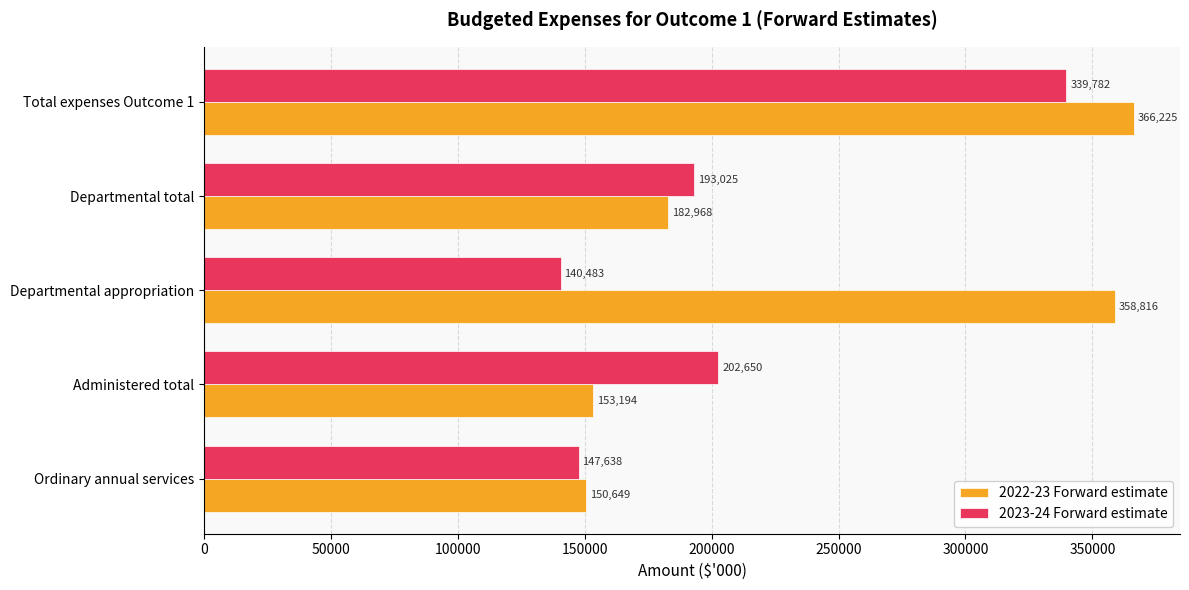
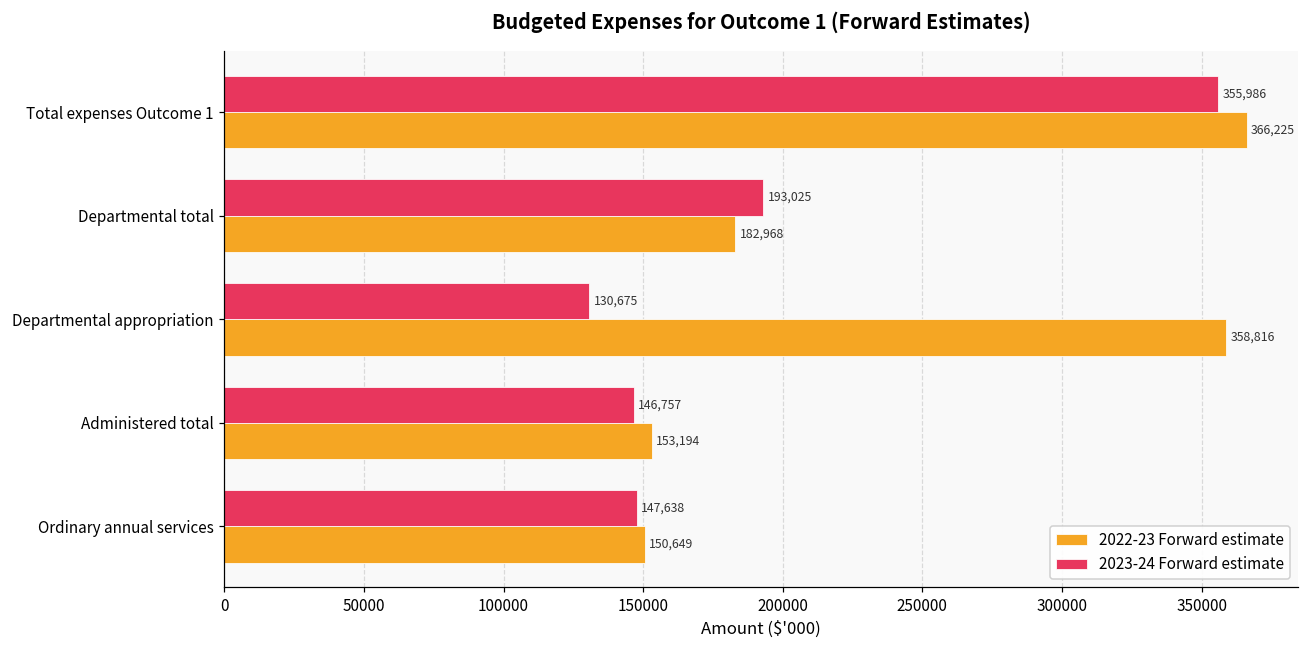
2023-24 Forward estimate, Total expenses Outcome 1: 339,782 -> 355,986
2023-24 Forward estimate, Departmental appropriation: 140,483 -> 130,675
2023-24 Forward estimate, Administered total: 202,650 -> 146,757
